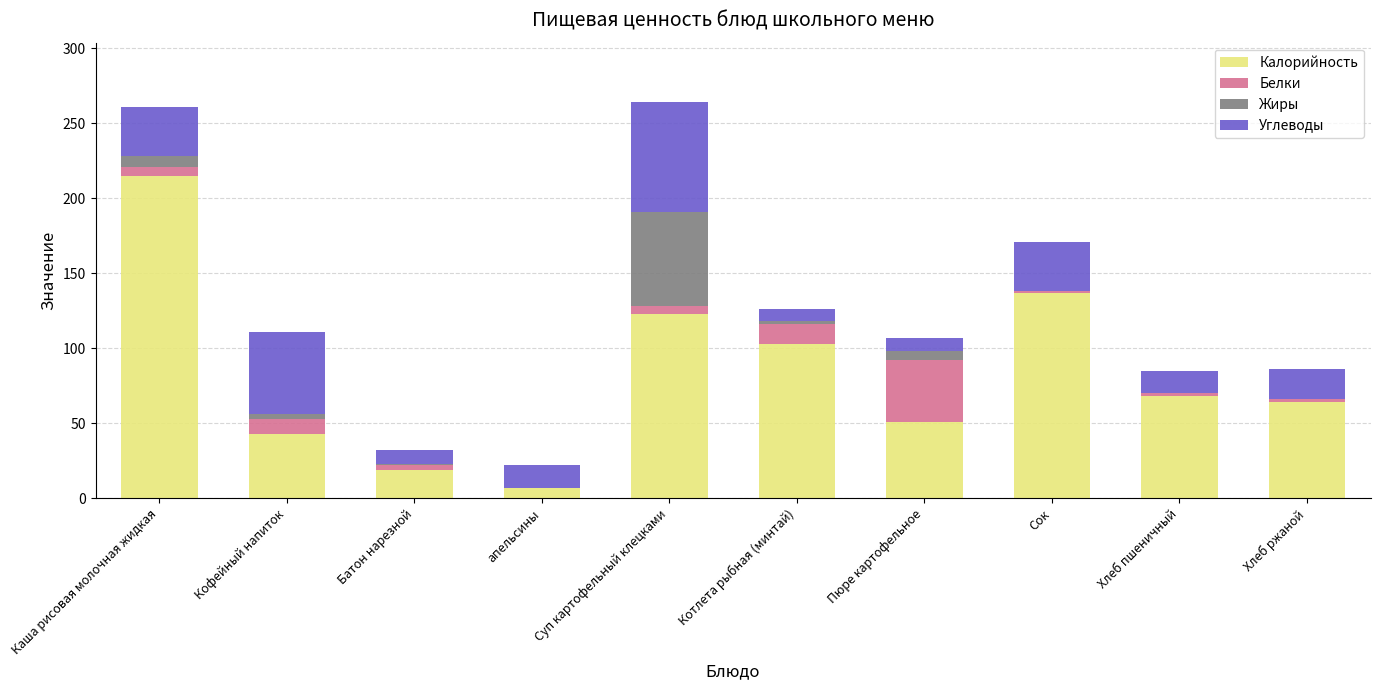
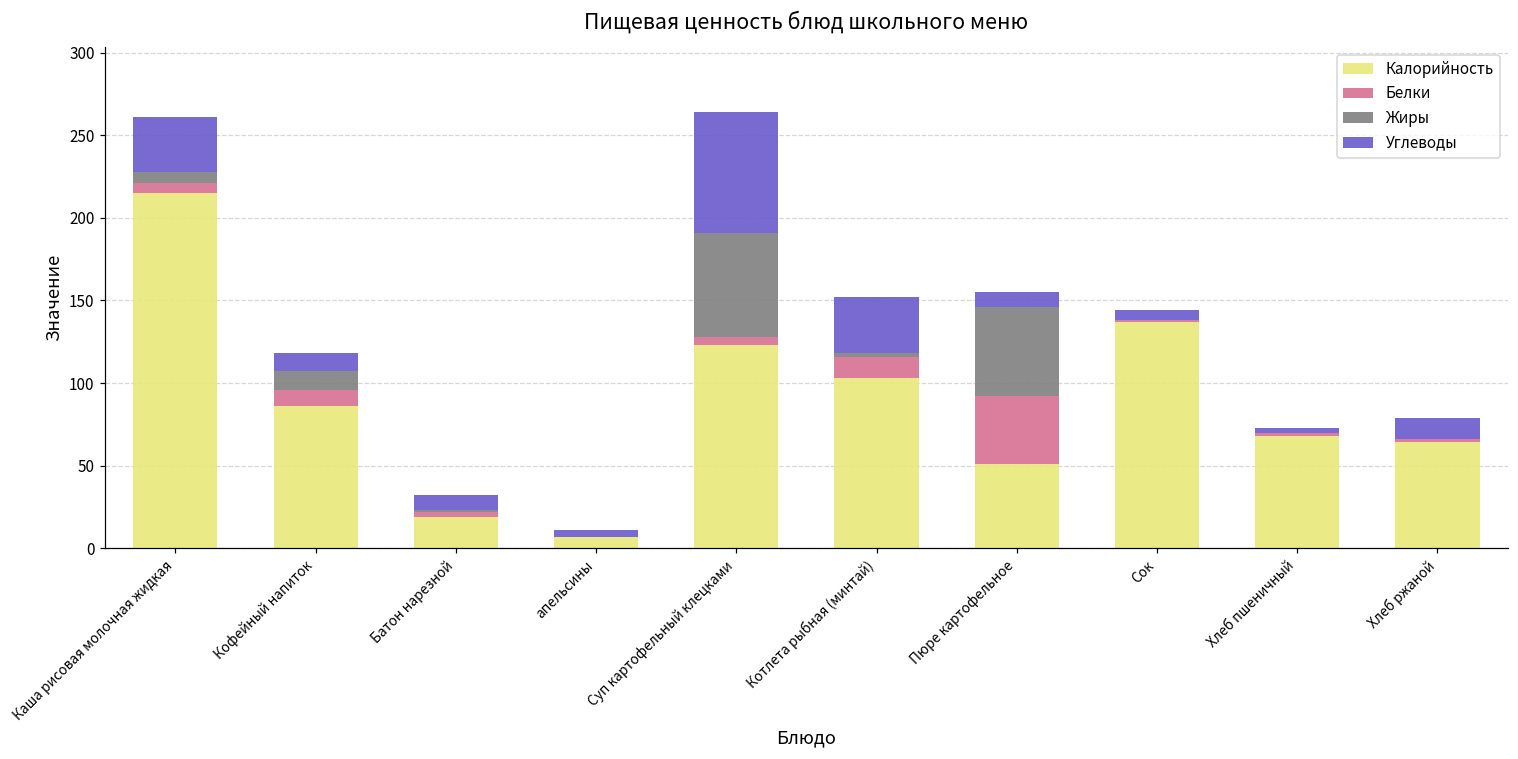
Калорийность, Кофейный напиток: 43 -> 86
Жиры, Кофейный напиток: 3 -> 11
Углеводы, Кофейный напиток: 55 -> 11
Углеводы, апельсины: 15 -> 4
Углеводы, Котлета рыбная (минтай): 8 -> 34
Жиры, Пюре картофельное: 6 -> 54
Углеводы, Сок: 33 -> 6
Углеводы, Хлеб пшеничный: 15 -> 3
Углеводы, Хлеб ржаной: 20 -> 13
